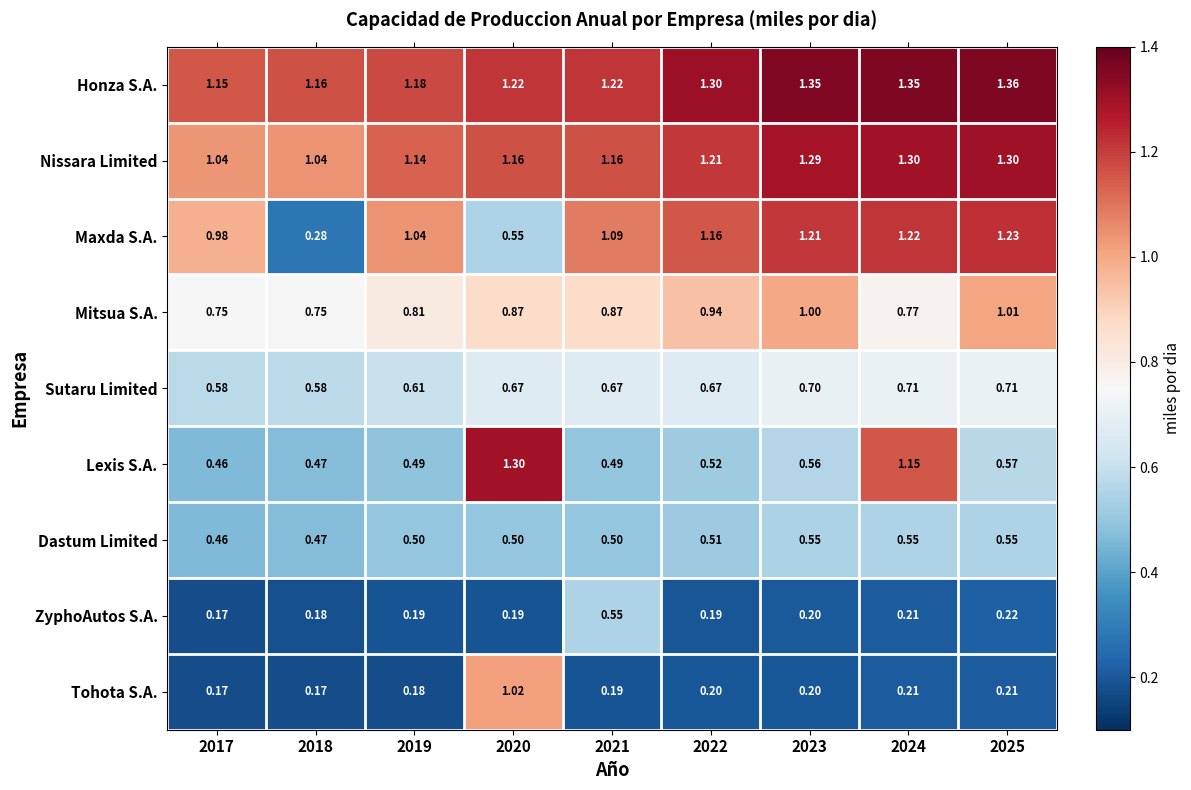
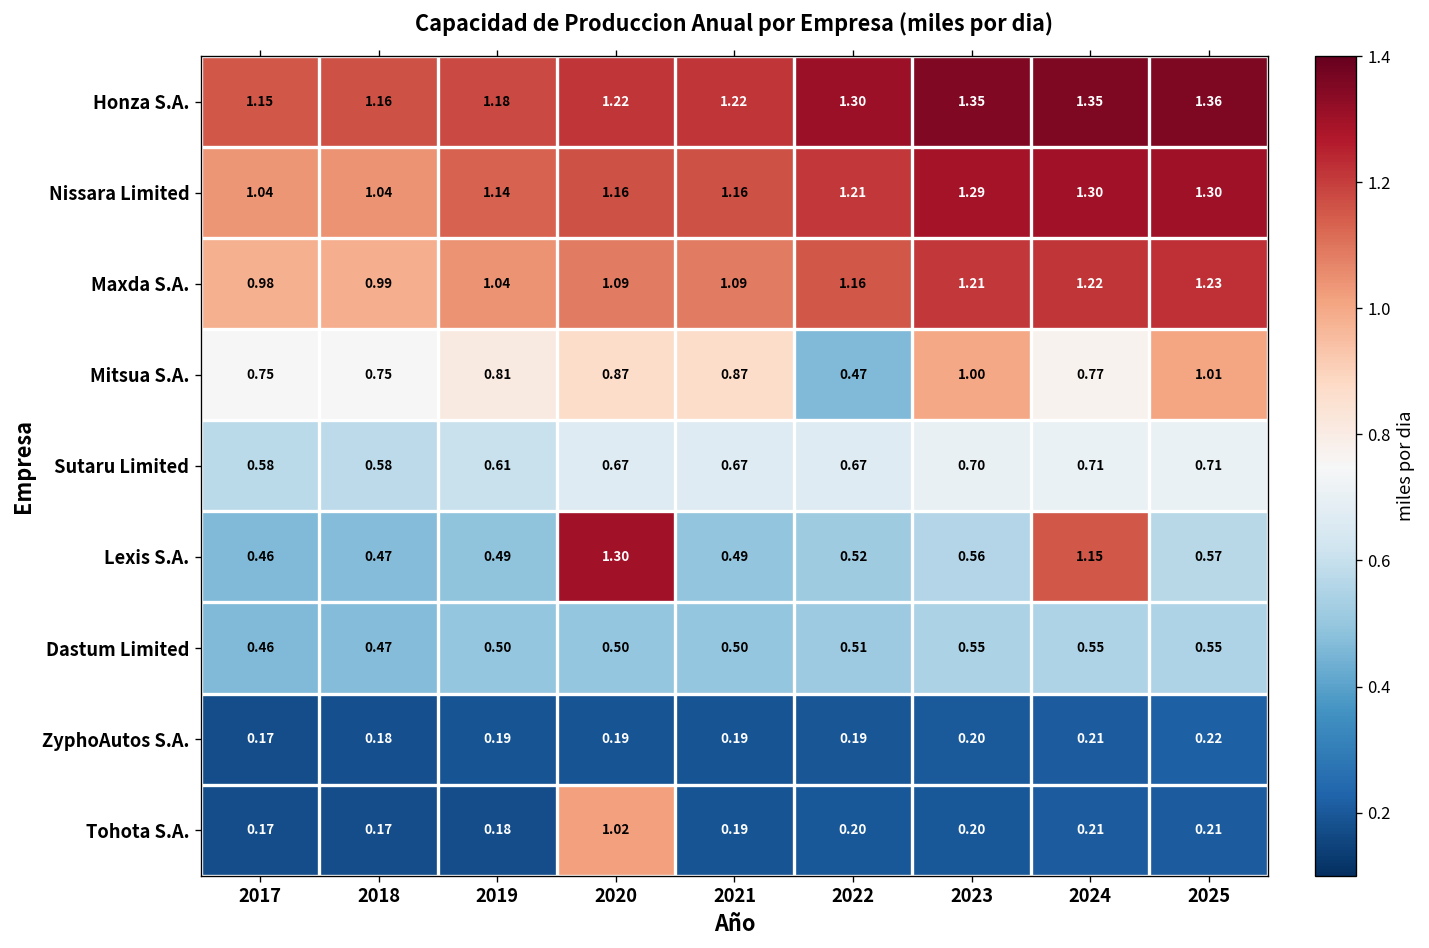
Maxda S.A., 2018: 0.28 -> 0.99
Maxda S.A., 2020: 0.55 -> 1.09
Mitsua S.A., 2022: 0.94 -> 0.47
ZyphoAutos S.A., 2021: 0.55 -> 0.19
